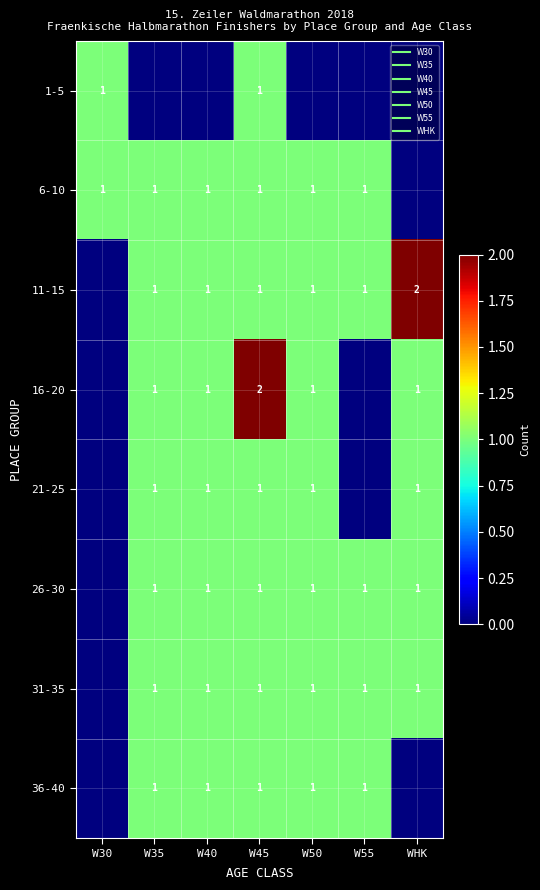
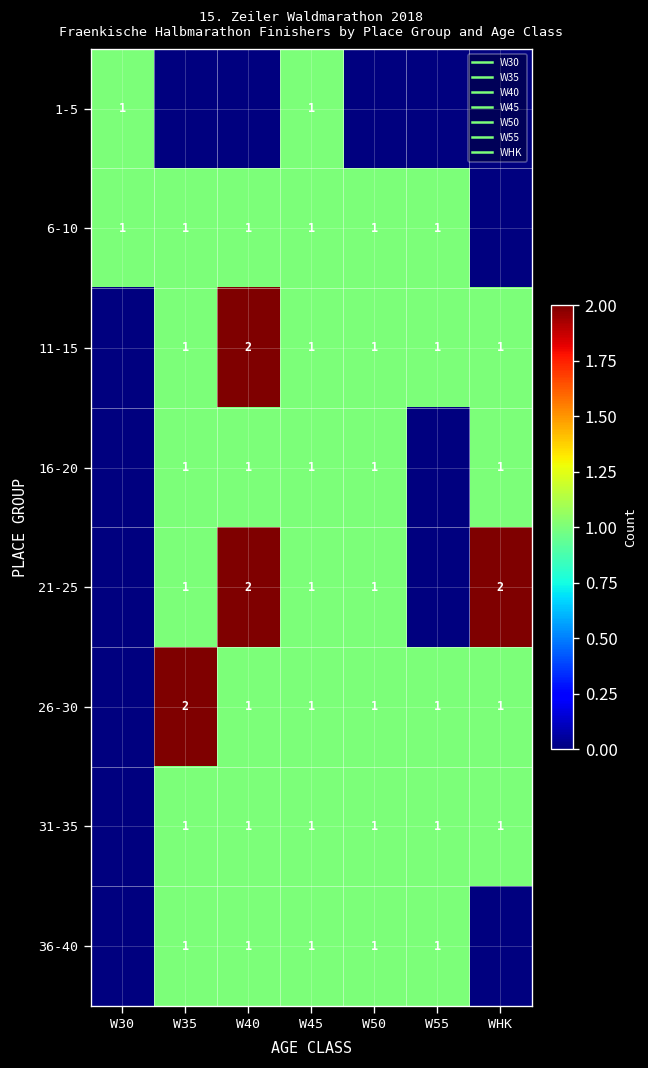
11-15, W40: 1 -> 2
11-15, WHK: 2 -> 1
16-20, W45: 2 -> 1
21-25, W40: 1 -> 2
21-25, WHK: 1 -> 2
26-30, W35: 1 -> 2
